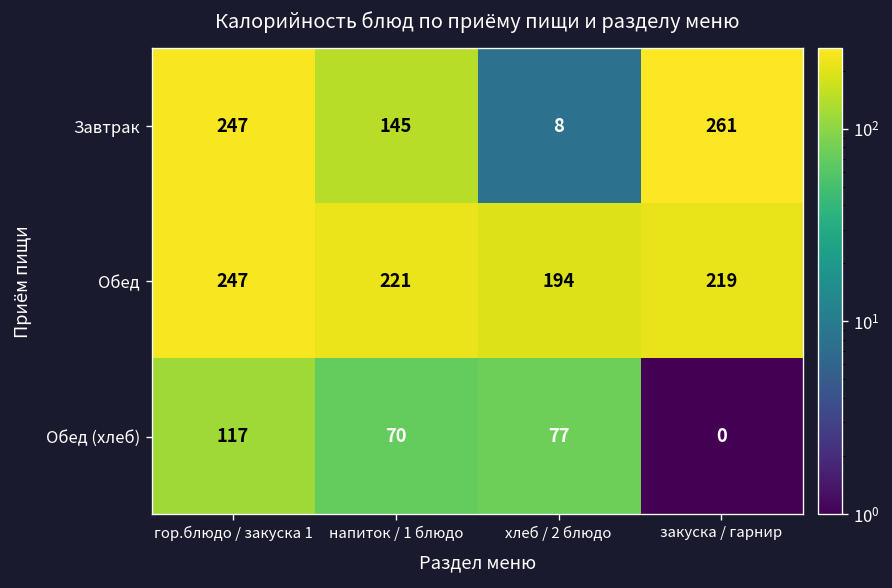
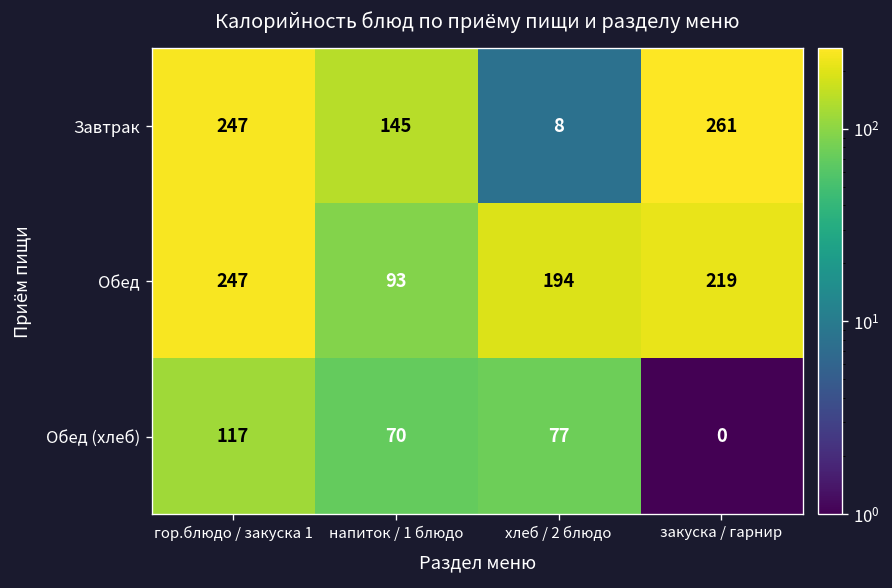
Обед, напиток / 1 блюдо: 221 -> 93
